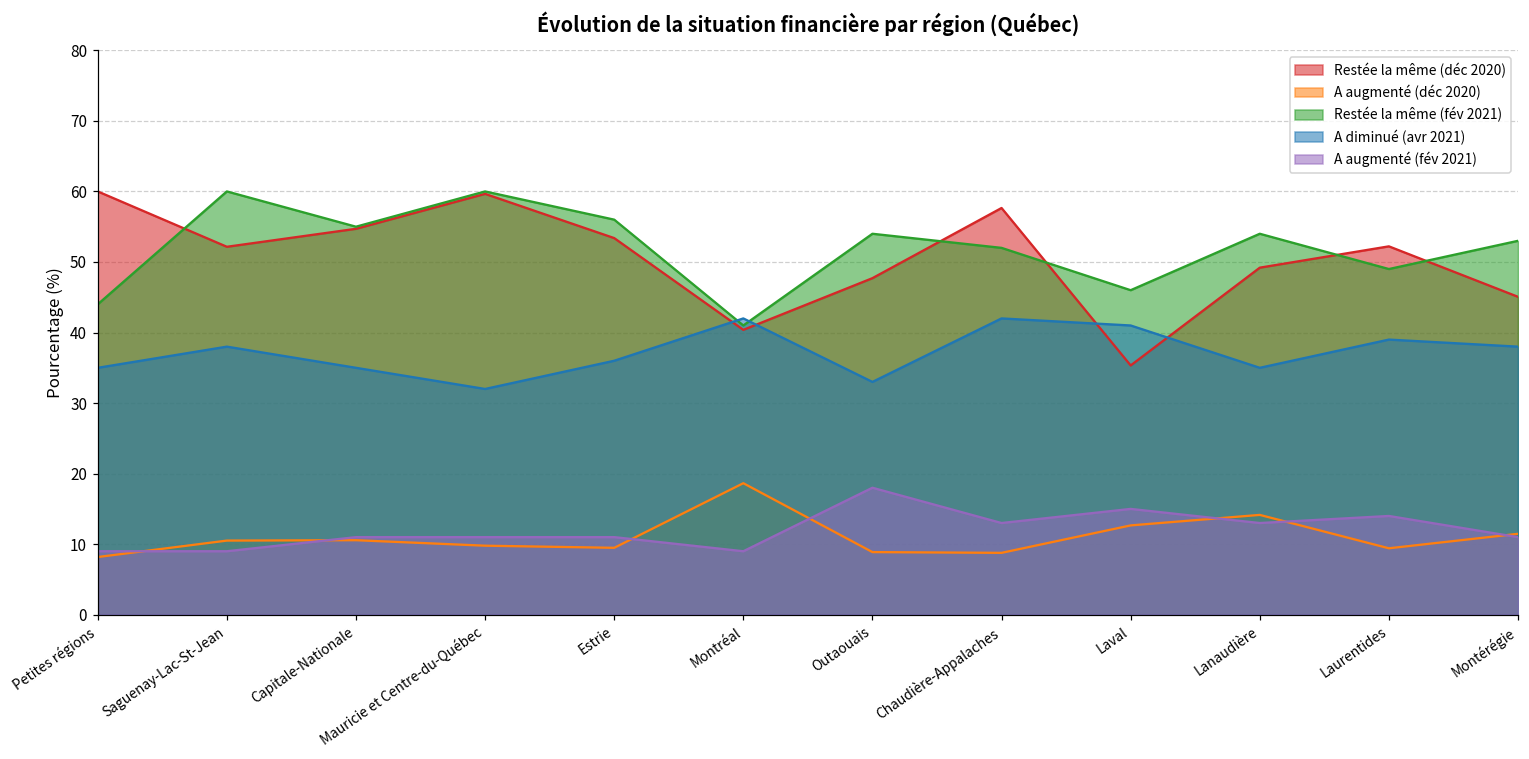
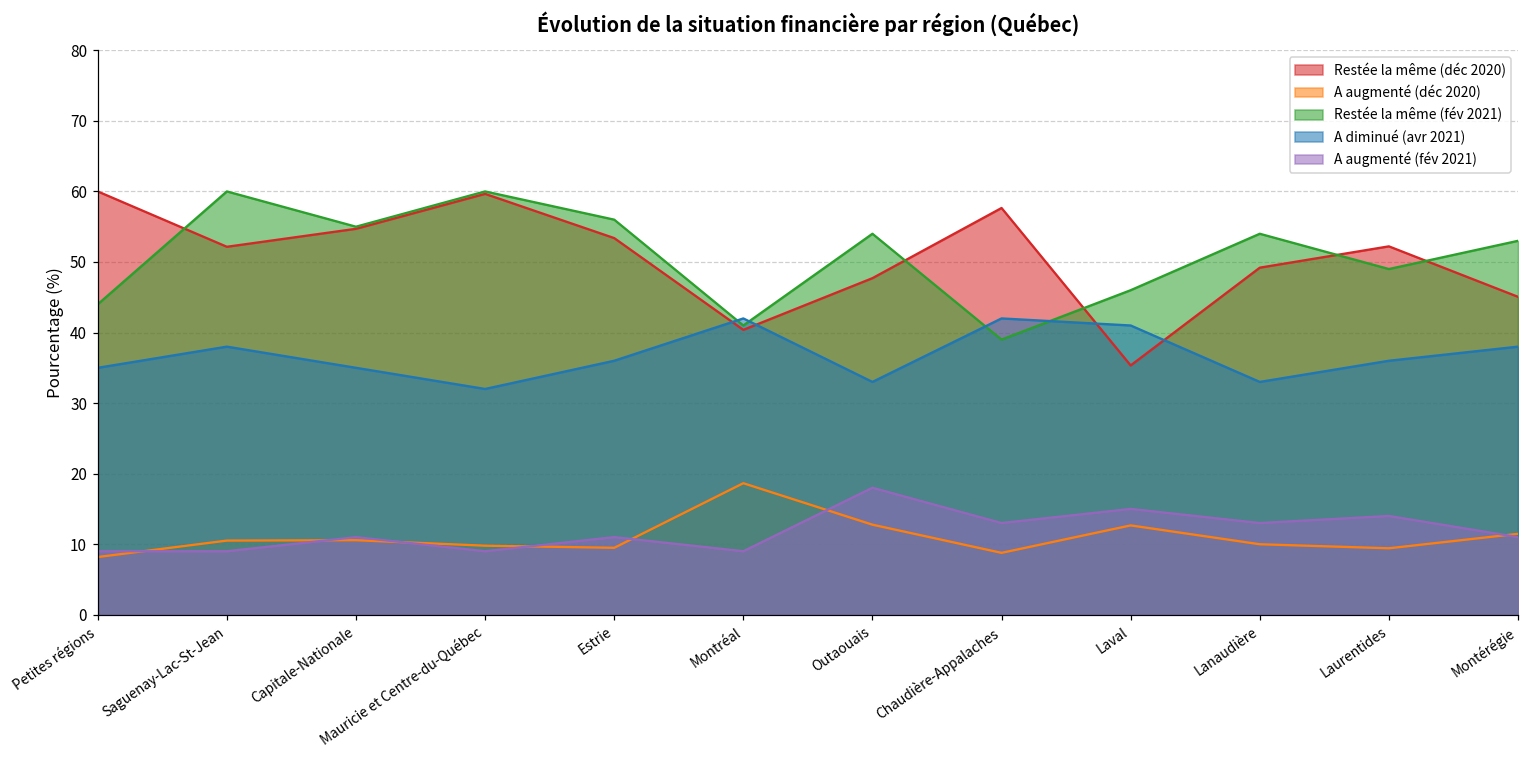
A augmenté (fév 2021), Mauricie et Centre-du-Québec: 11 -> 9
A augmenté (déc 2020), Outaouais: 9 -> 13
Restée la même (fév 2021), Chaudière-Appalaches: 52 -> 39
A augmenté (déc 2020), Lanaudière: 14 -> 10
A diminué (avr 2021), Lanaudière: 35 -> 33
A diminué (avr 2021), Laurentides: 39 -> 36
